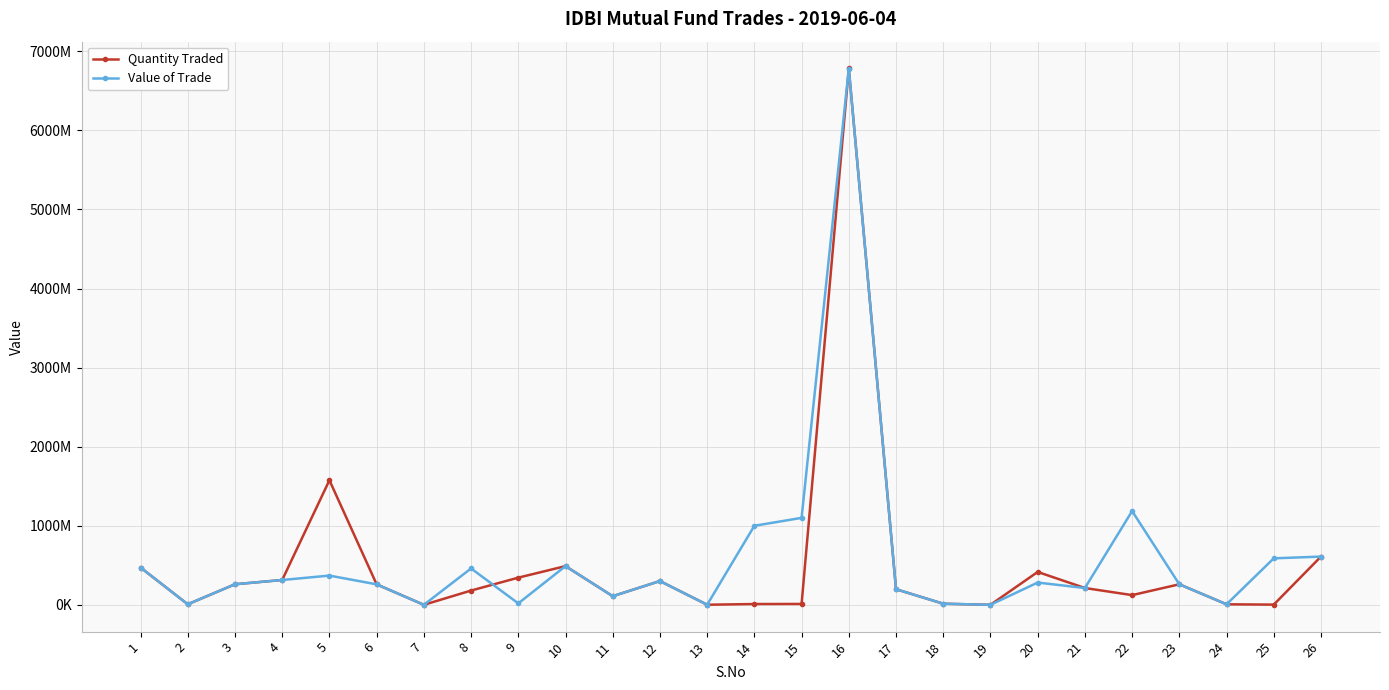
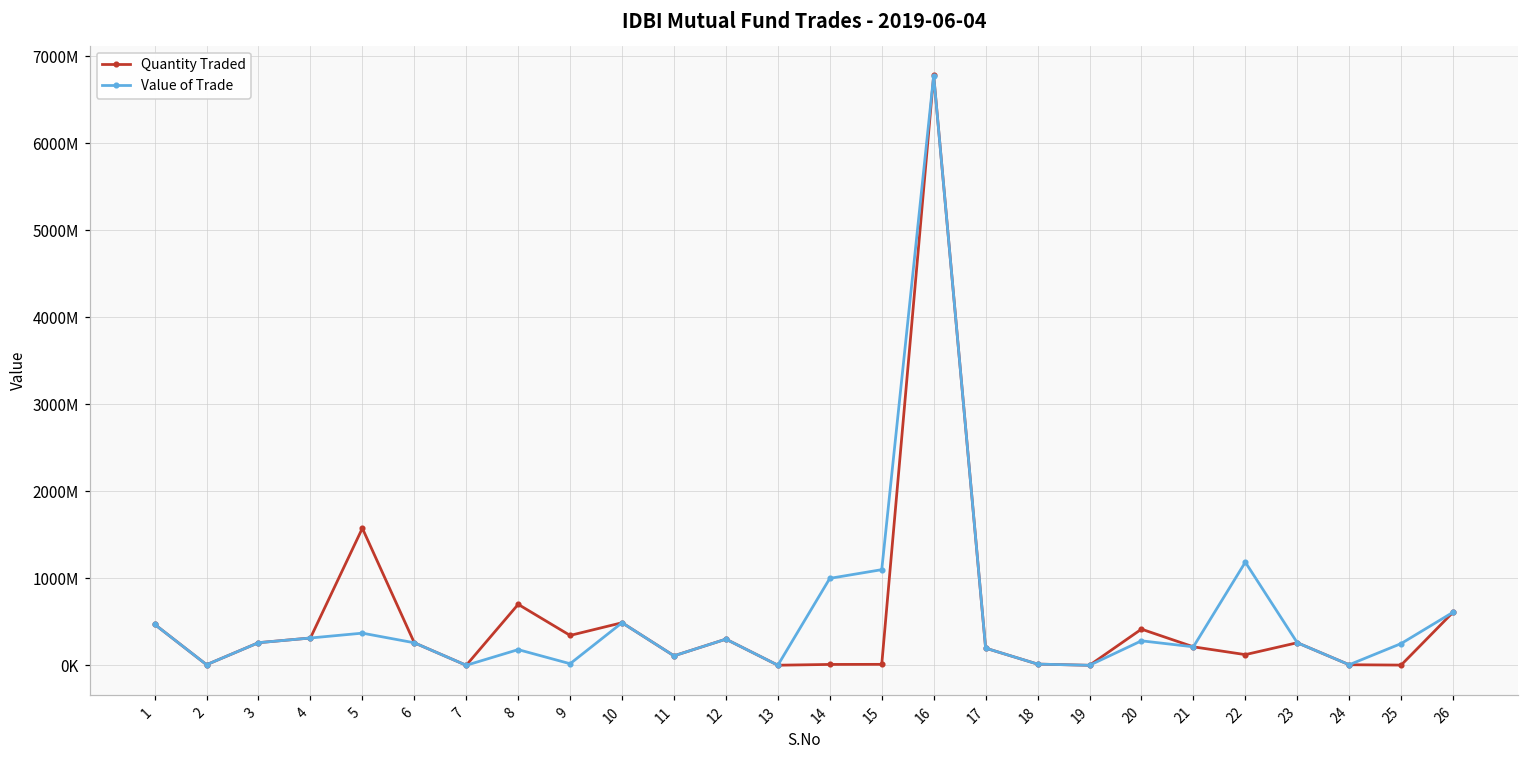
Quantity Traded, 8: 200000000 -> 700000000
Value of Trade, 8: 500000000 -> 200000000
Value of Trade, 25: 600000000 -> 200000000
